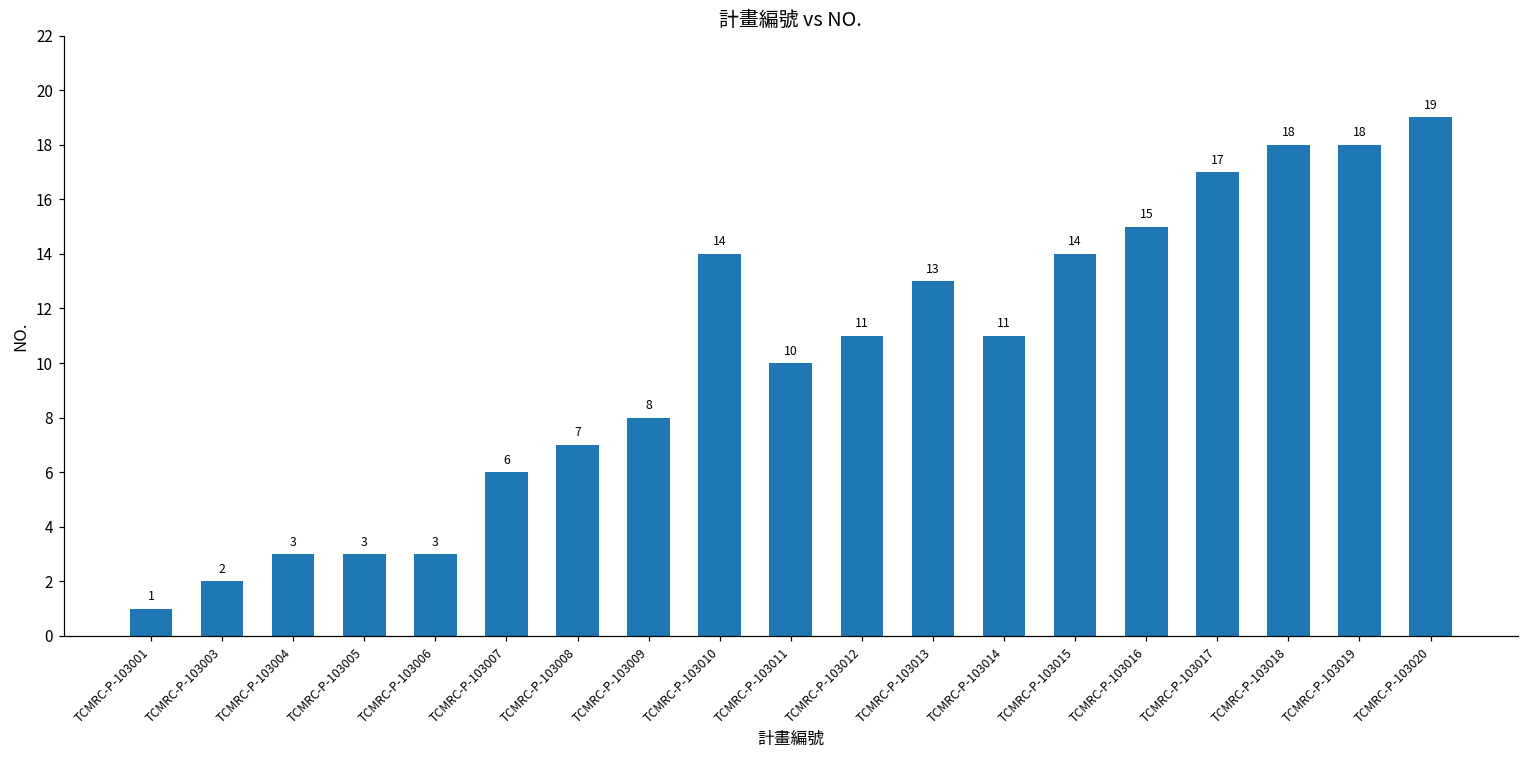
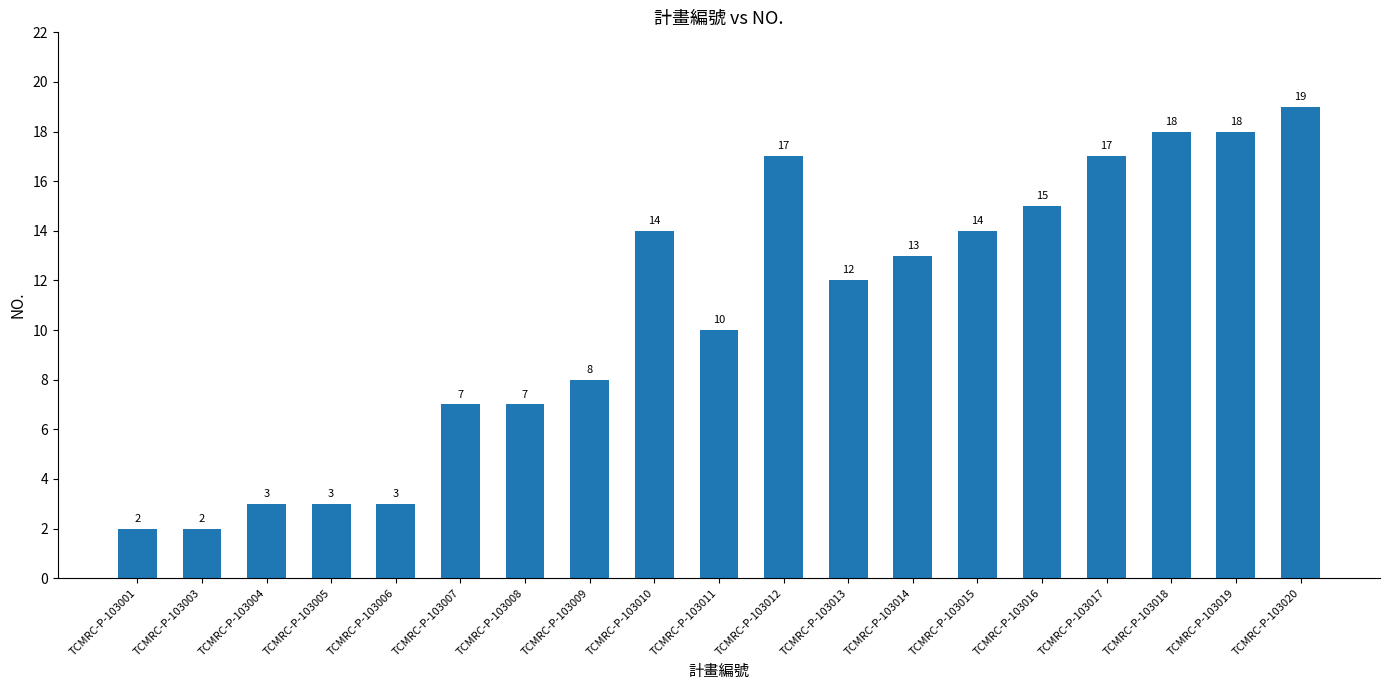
TCMRC-P-103001: 1 -> 2
TCMRC-P-103007: 6 -> 7
TCMRC-P-103012: 11 -> 17
TCMRC-P-103013: 13 -> 12
TCMRC-P-103014: 11 -> 13
